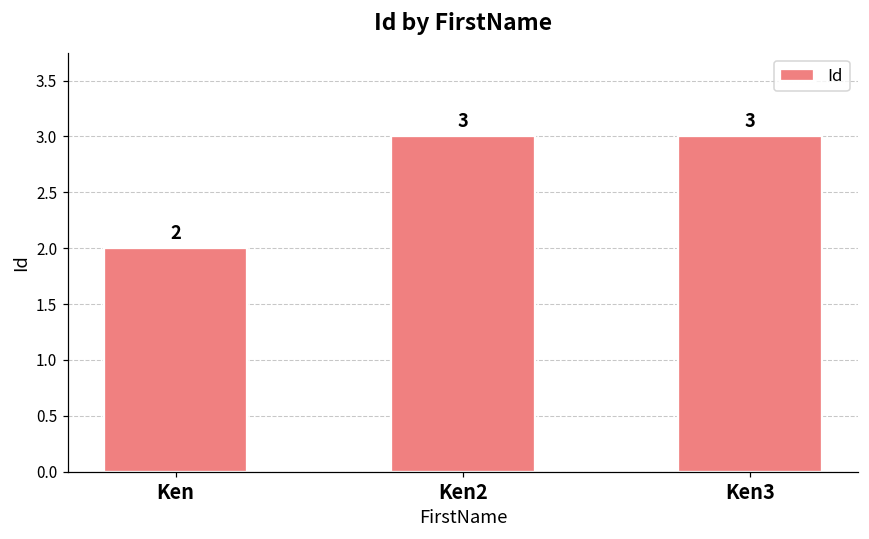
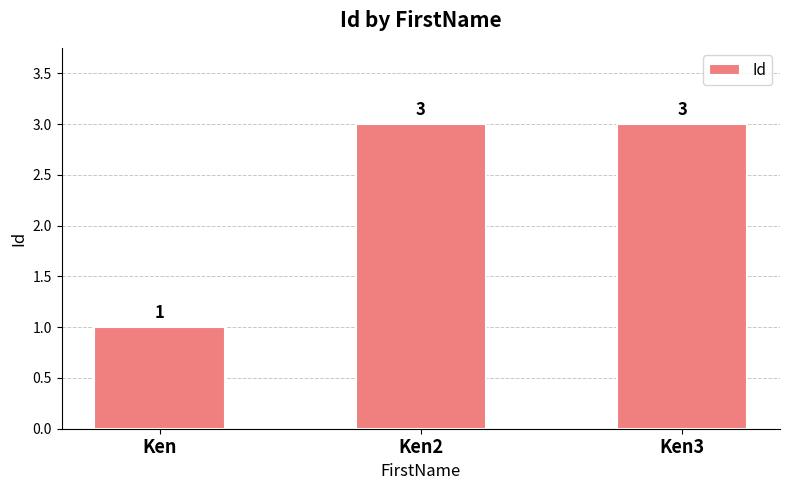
Ken: 2 -> 1
